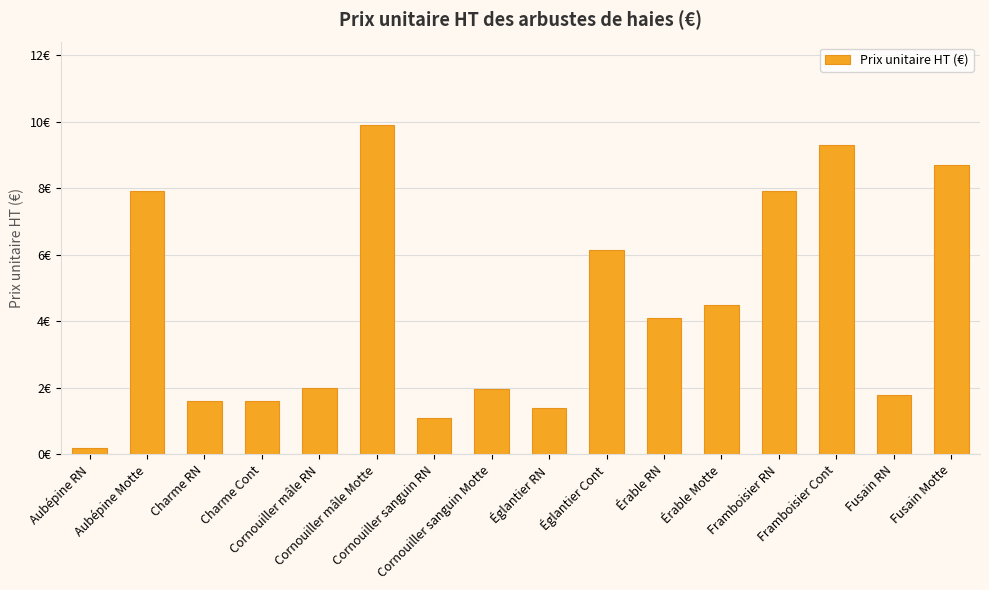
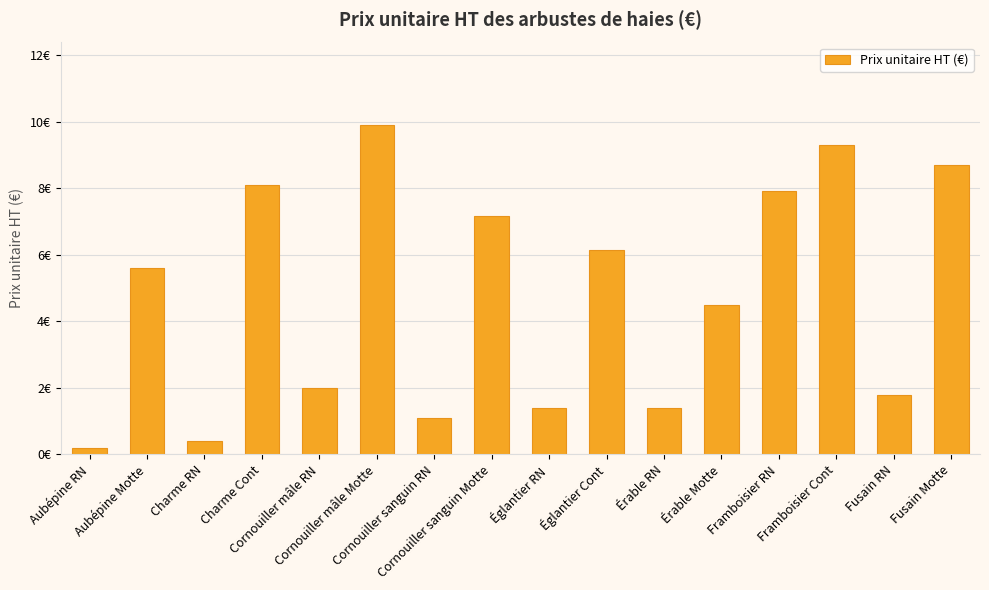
Aubépine Motte: 7.9€ -> 5.6€
Charme RN: 1.6€ -> 0.4€
Charme Cont: 1.6€ -> 8.1€
Cornouiller sanguin Motte: 2.0€ -> 7.2€
Érable RN: 4.1€ -> 1.4€
